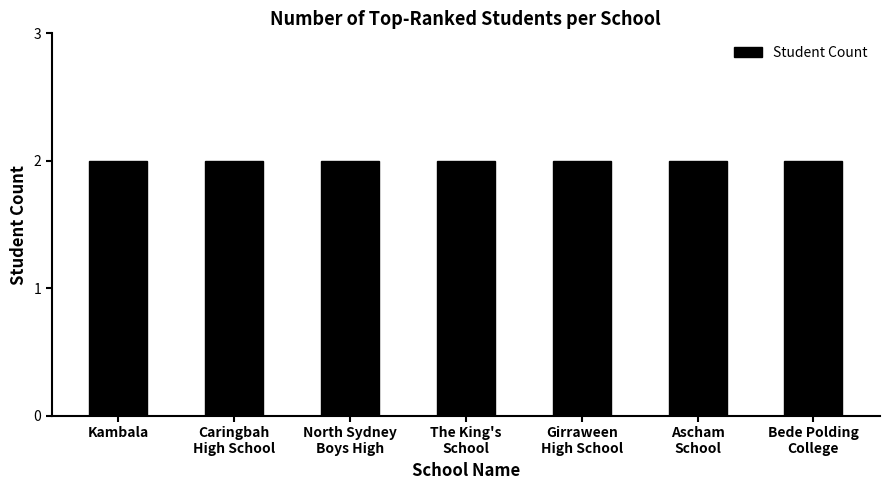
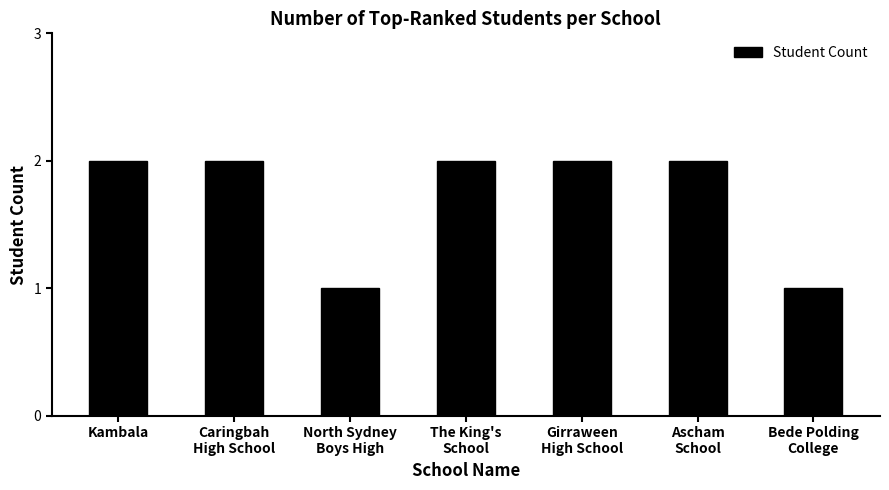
North Sydney Boys High: 2 -> 1
Bede Polding College: 2 -> 1
